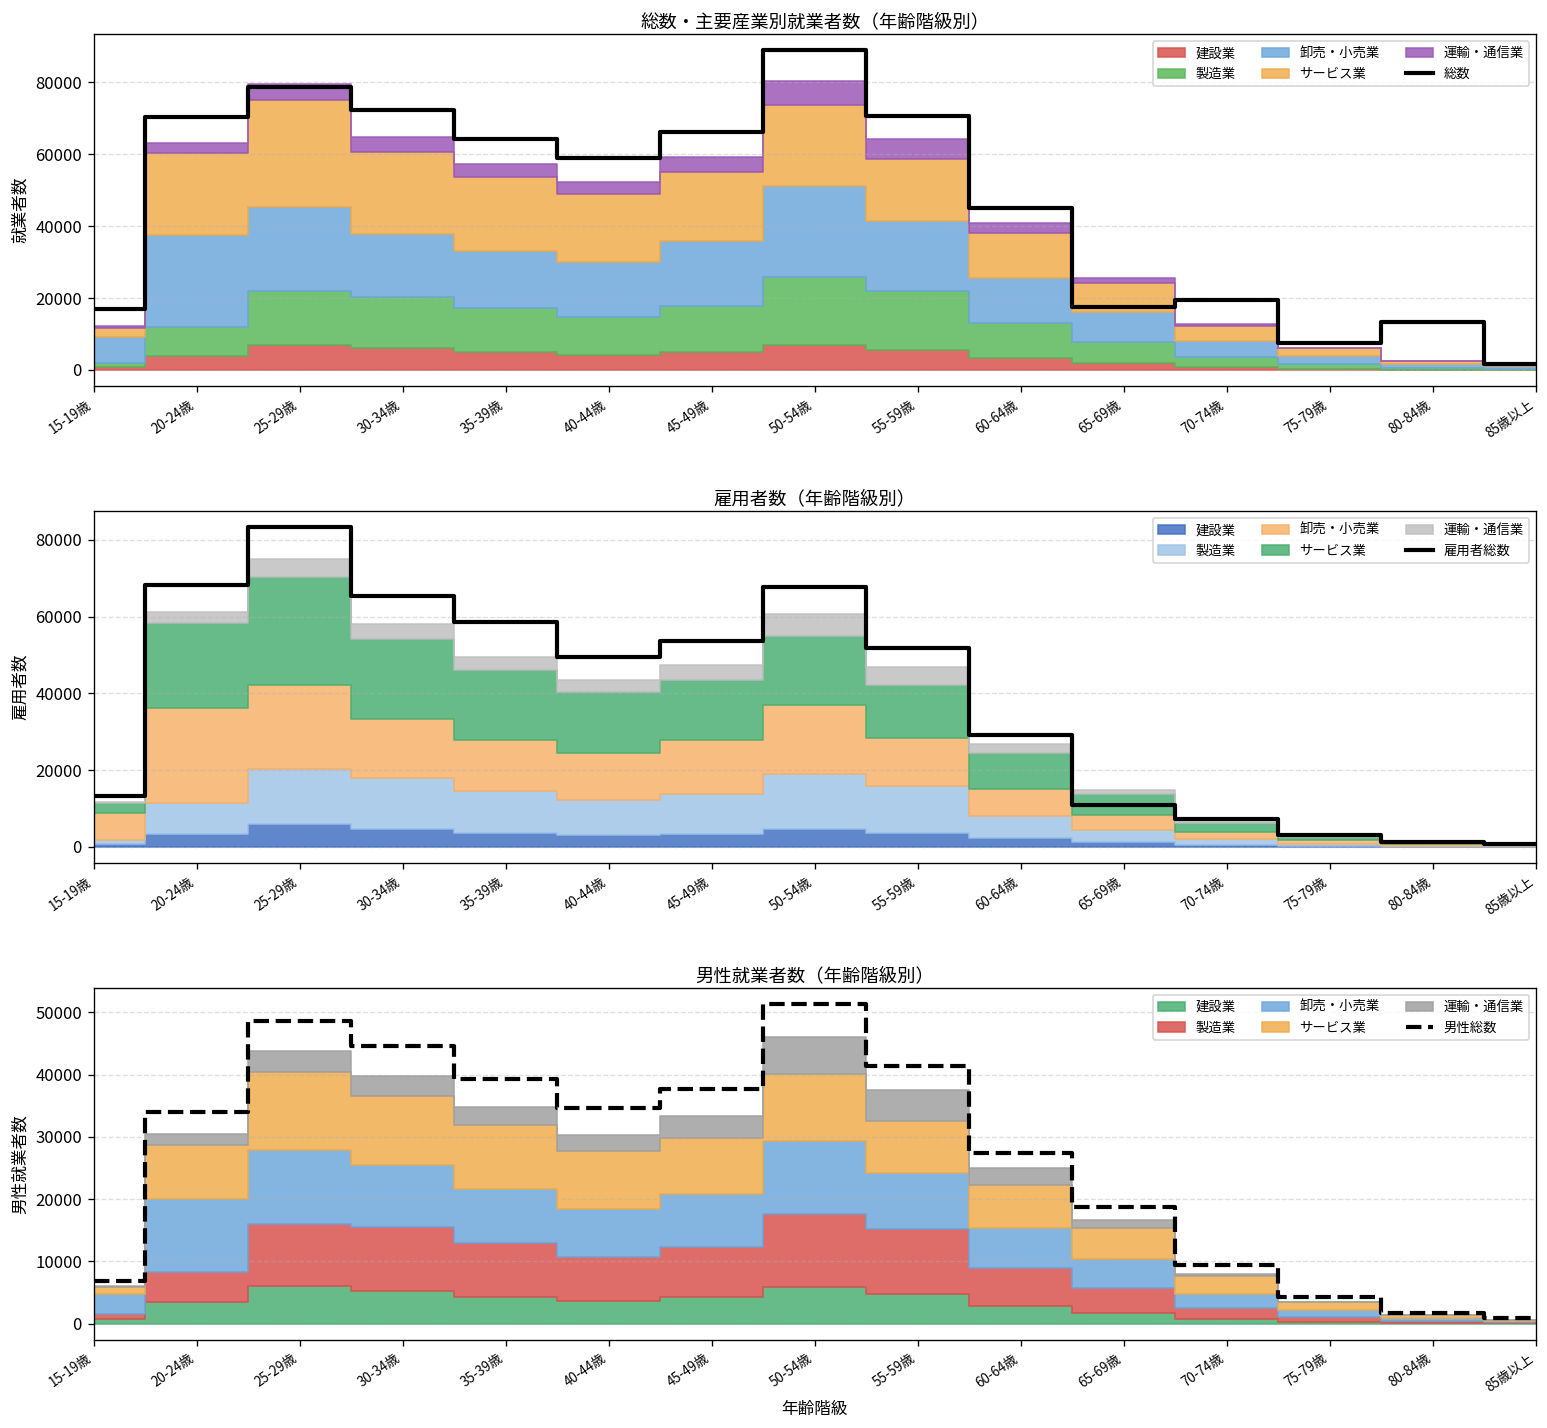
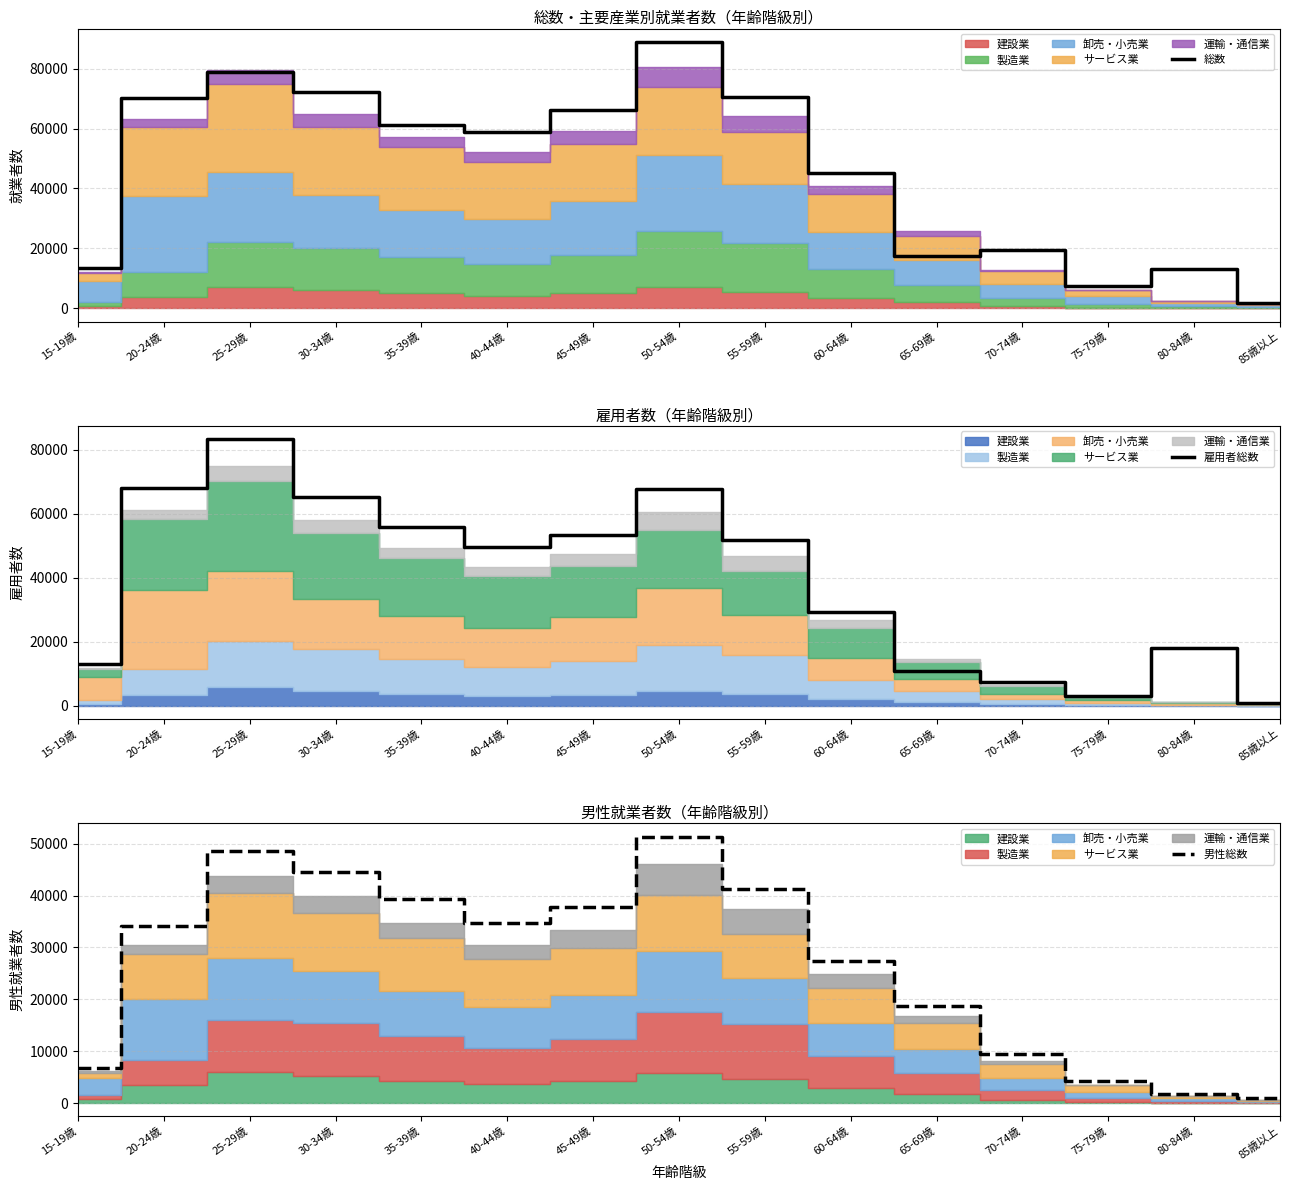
総数・主要産業別就業者数（年齢階級別）, 総数, 15-19歳: 17000 -> 14000
総数・主要産業別就業者数（年齢階級別）, 総数, 35-39歳: 64000 -> 61000
雇用者数（年齢階級別）, 雇用者総数, 35-39歳: 58000 -> 56000
雇用者数（年齢階級別）, 雇用者総数, 80-84歳: 1000 -> 18000
